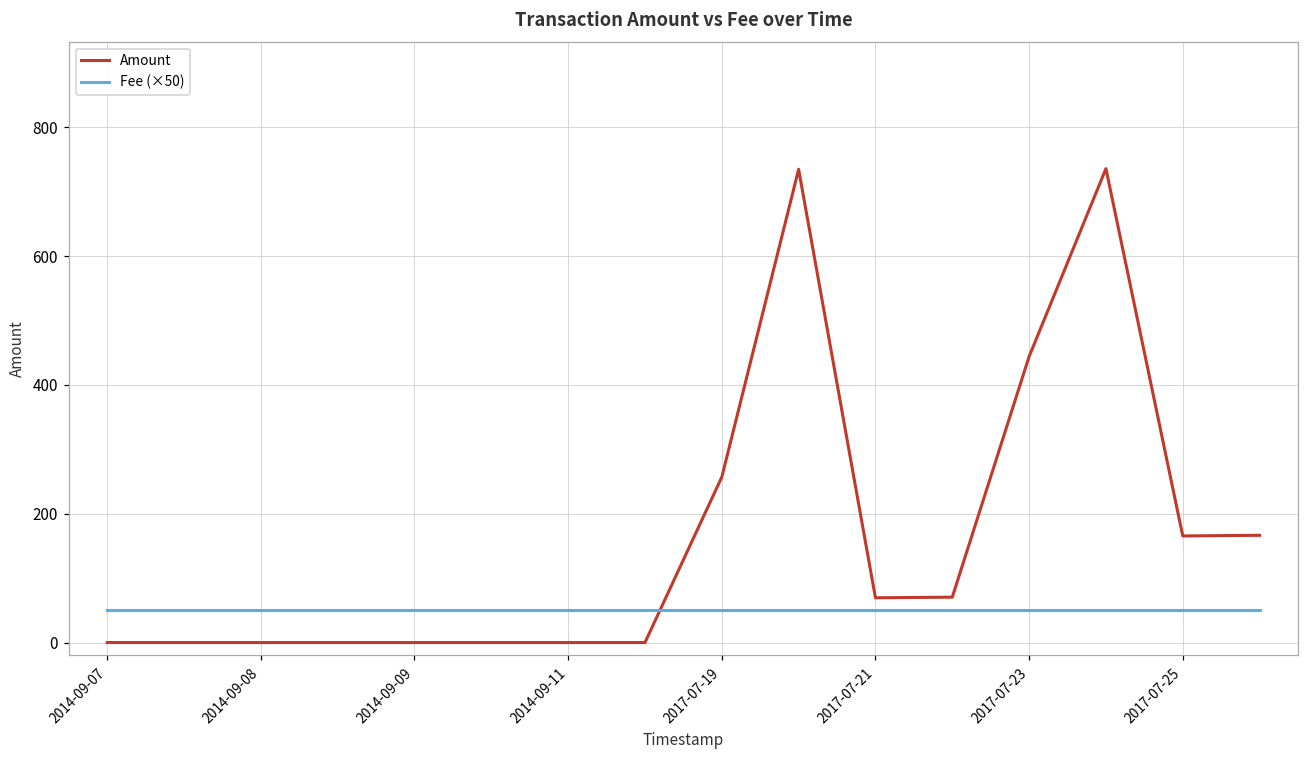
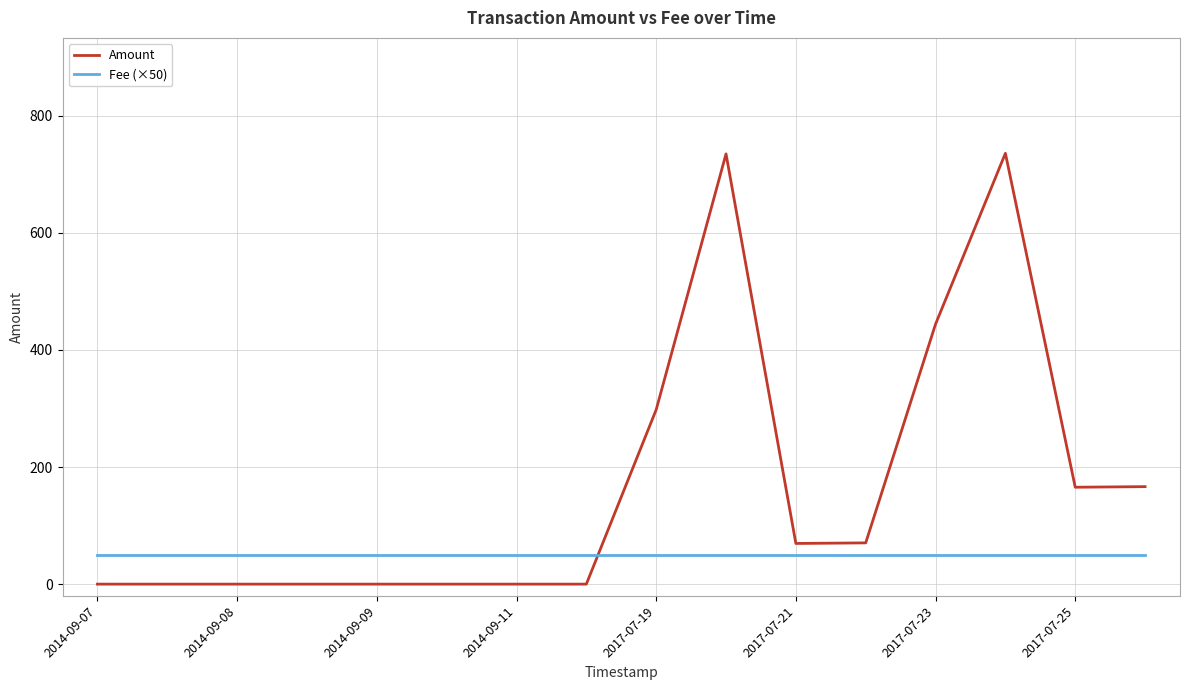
Amount, 2017-07-19: 260 -> 300
